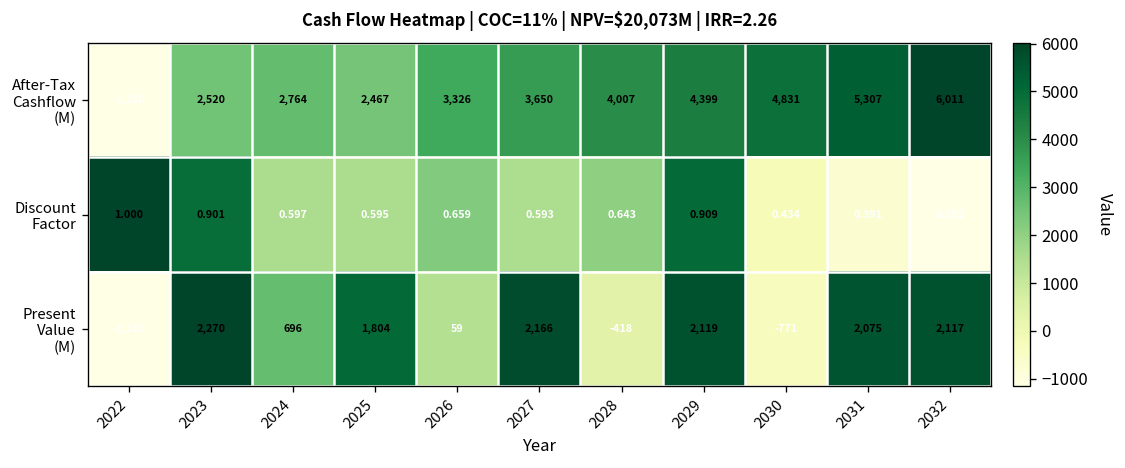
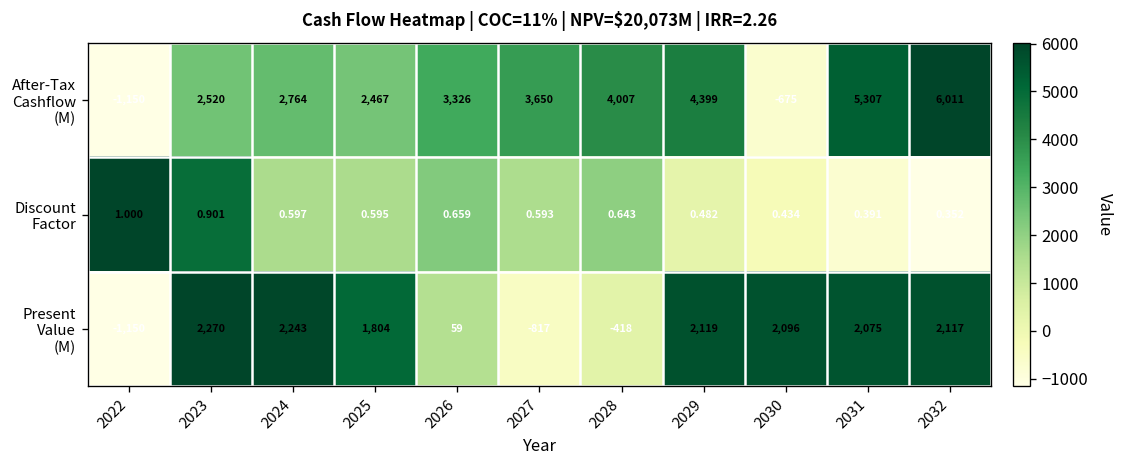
After-Tax Cashflow (M), 2030: 4,831 -> -675
Discount Factor, 2029: 0.909 -> 0.482
Present Value (M), 2024: 696 -> 2,243
Present Value (M), 2027: 2,166 -> -817
Present Value (M), 2030: -771 -> 2,096
